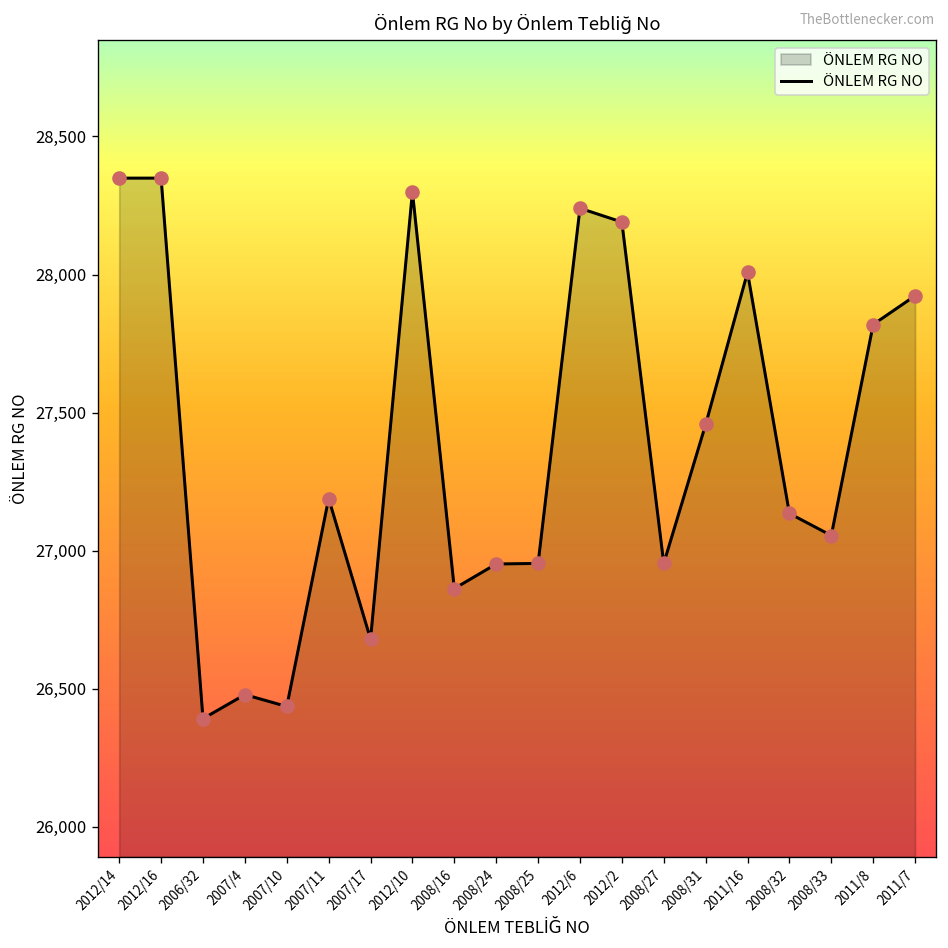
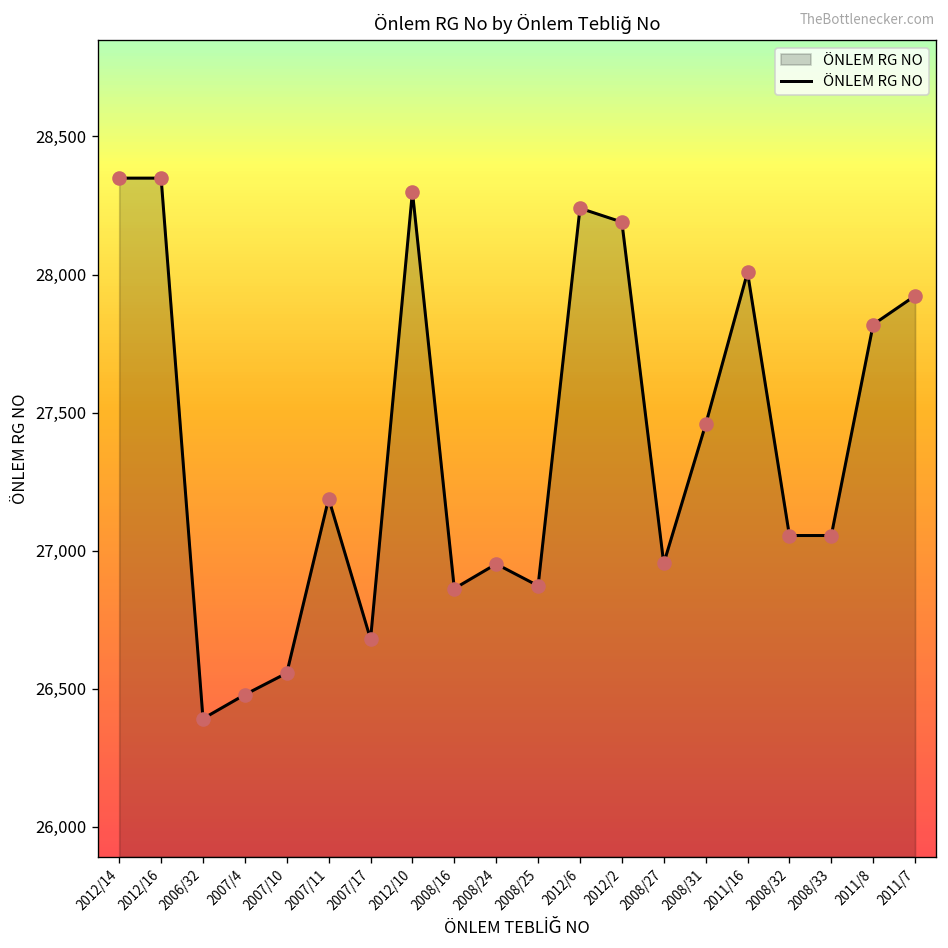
2007/10: 26,440 -> 26,560
2008/25: 26,950 -> 26,870
2008/32: 27,140 -> 27,060
